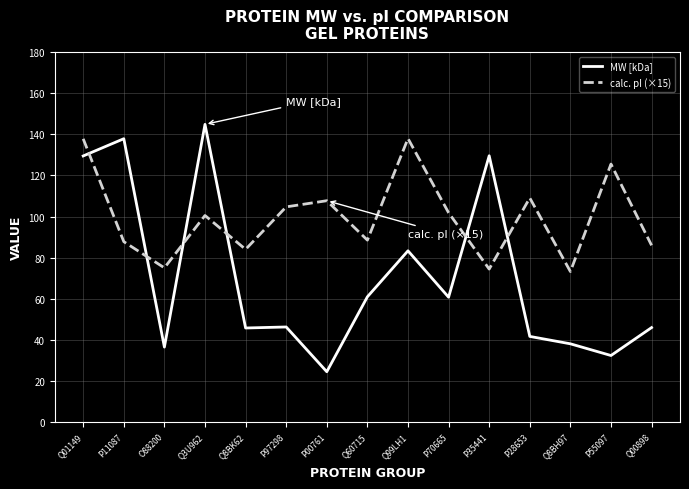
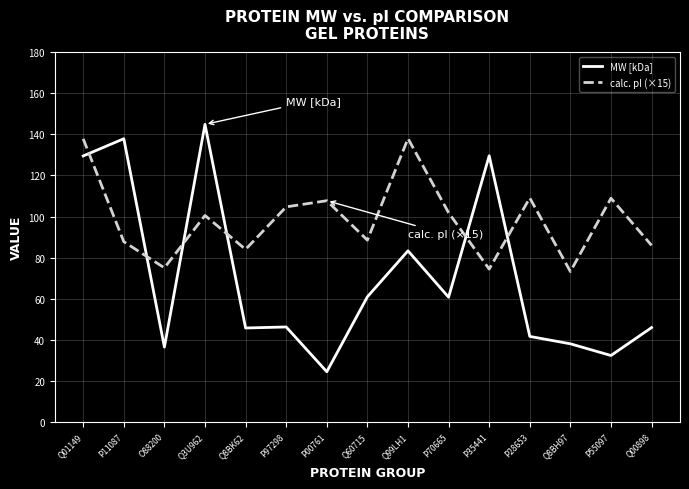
calc. pI (×15), P55097: 126 -> 109
